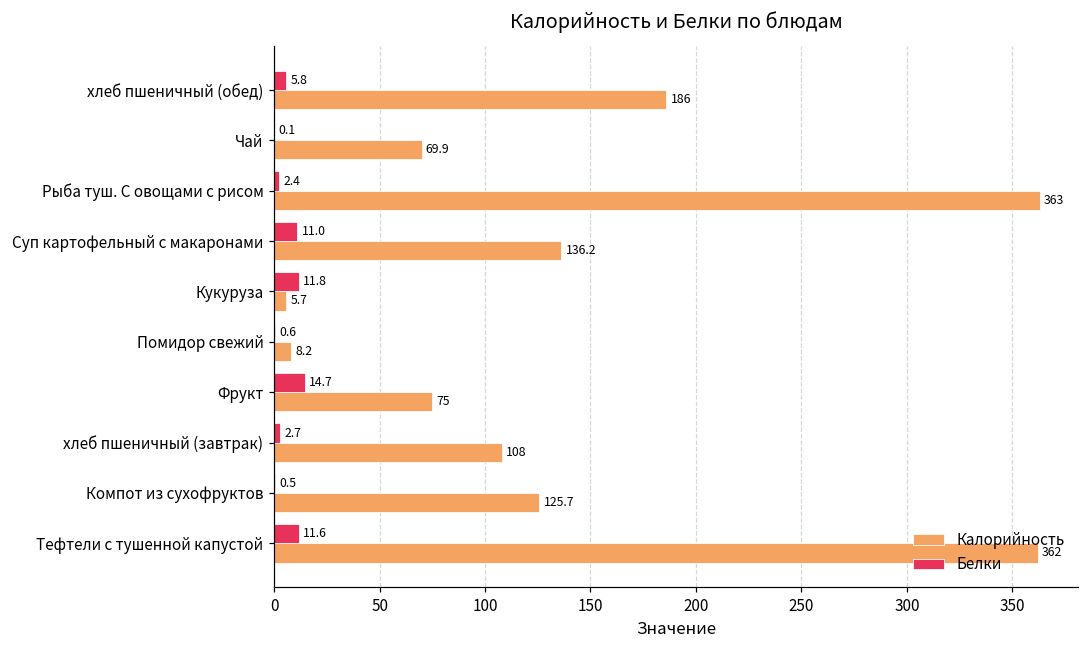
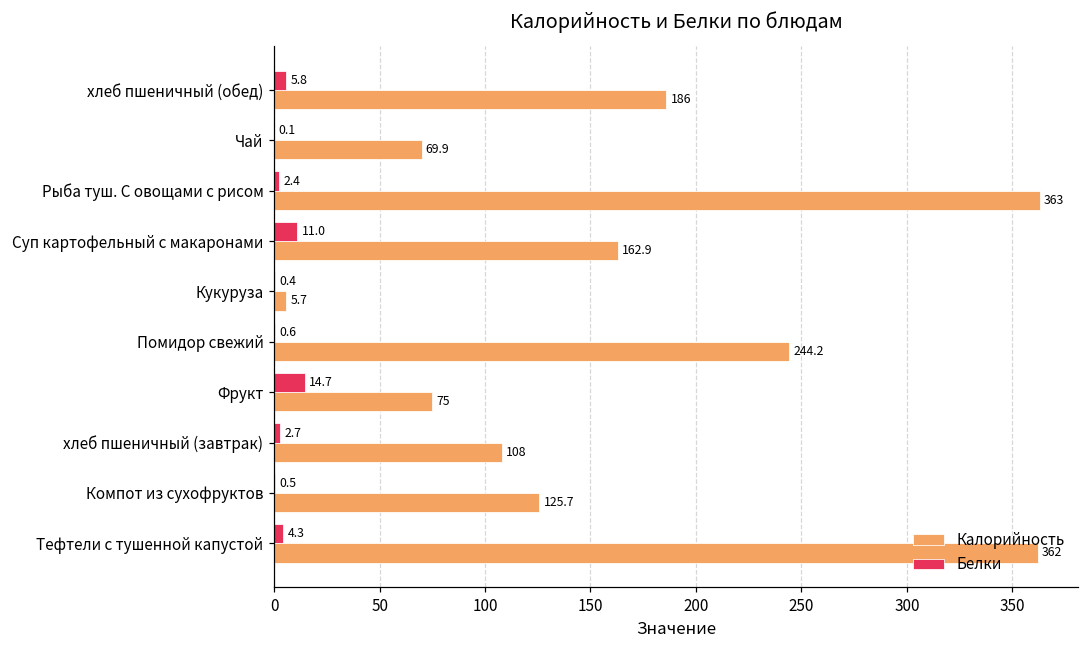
Калорийность, Суп картофельный с макаронами: 136.2 -> 162.9
Белки, Кукуруза: 11.8 -> 0.4
Калорийность, Помидор свежий: 8.2 -> 244.2
Белки, Тефтели с тушенной капустой: 11.6 -> 4.3
